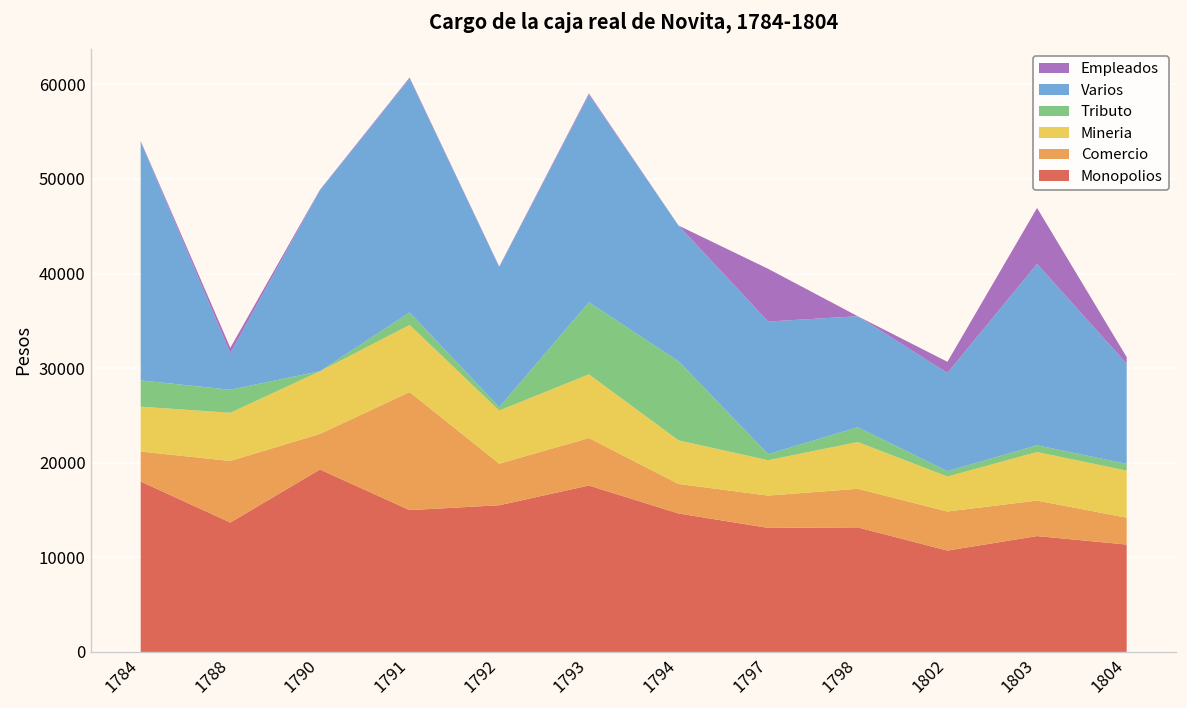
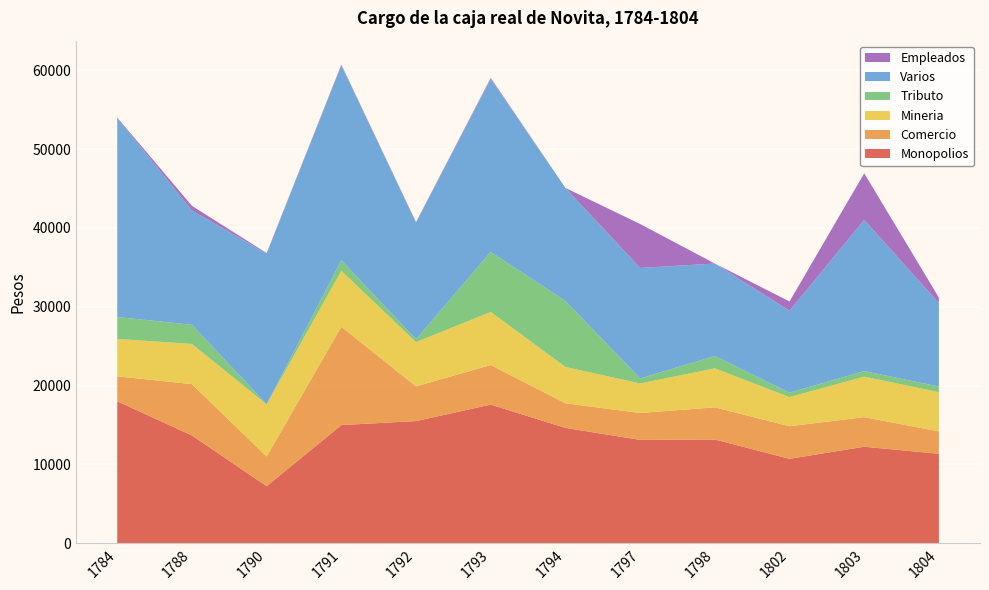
Varios, 1788: 4000 -> 15000
Monopolios, 1790: 19000 -> 7000
